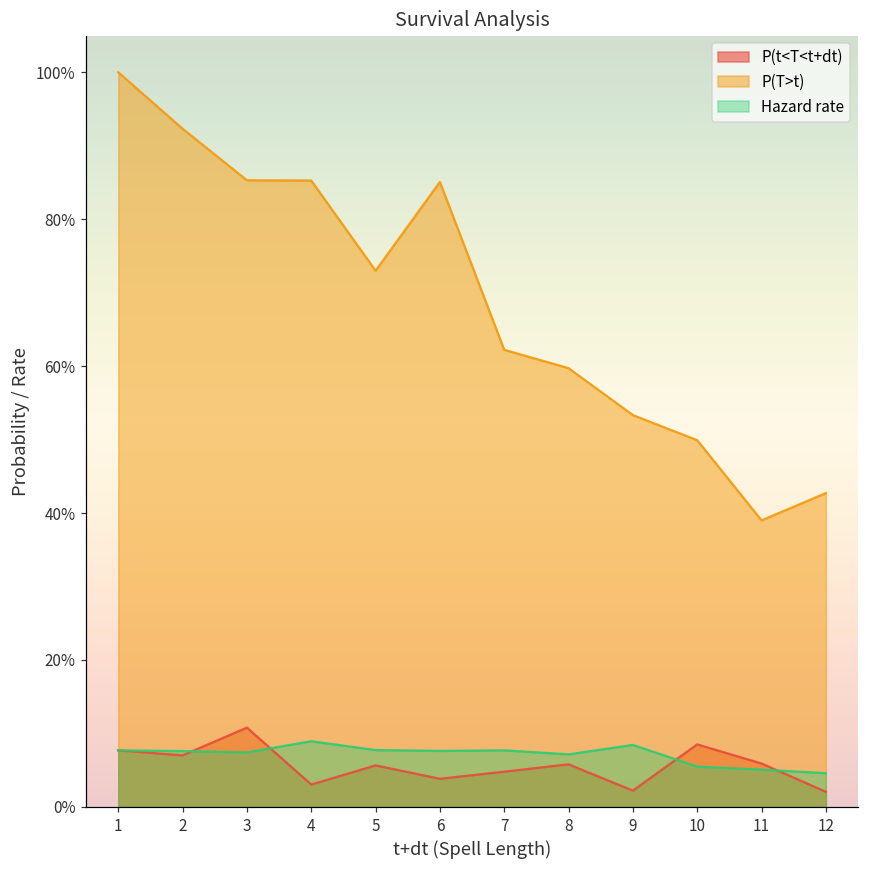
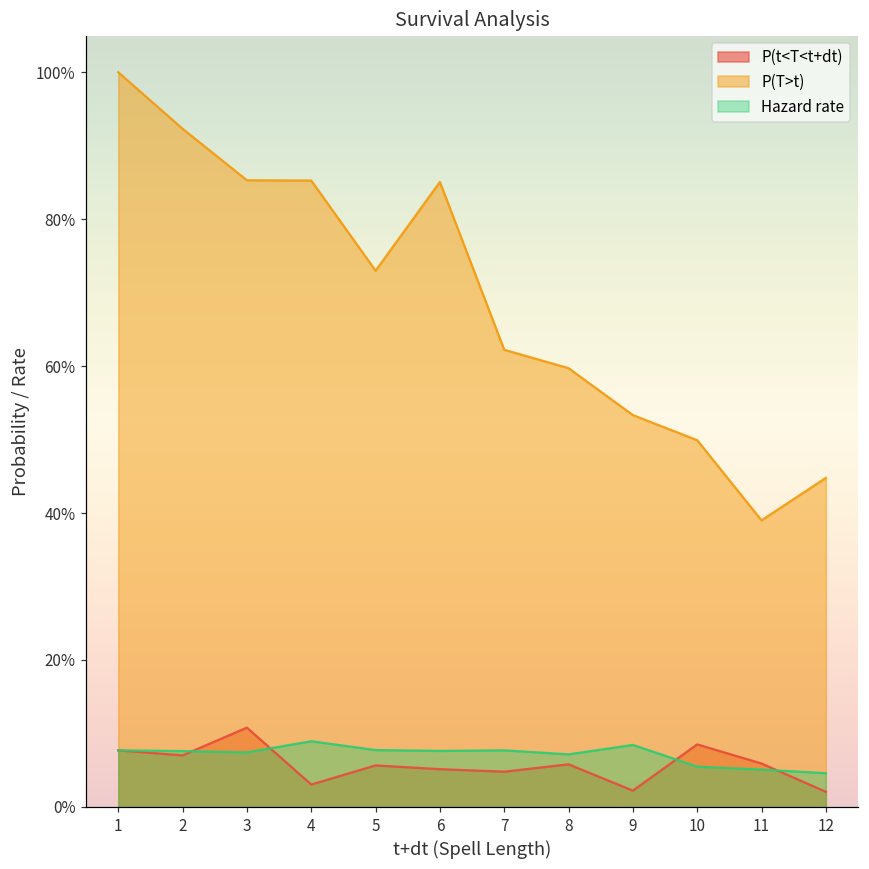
P(t<T<t+dt), 6: 4% -> 5%
P(T>t), 12: 43% -> 45%
